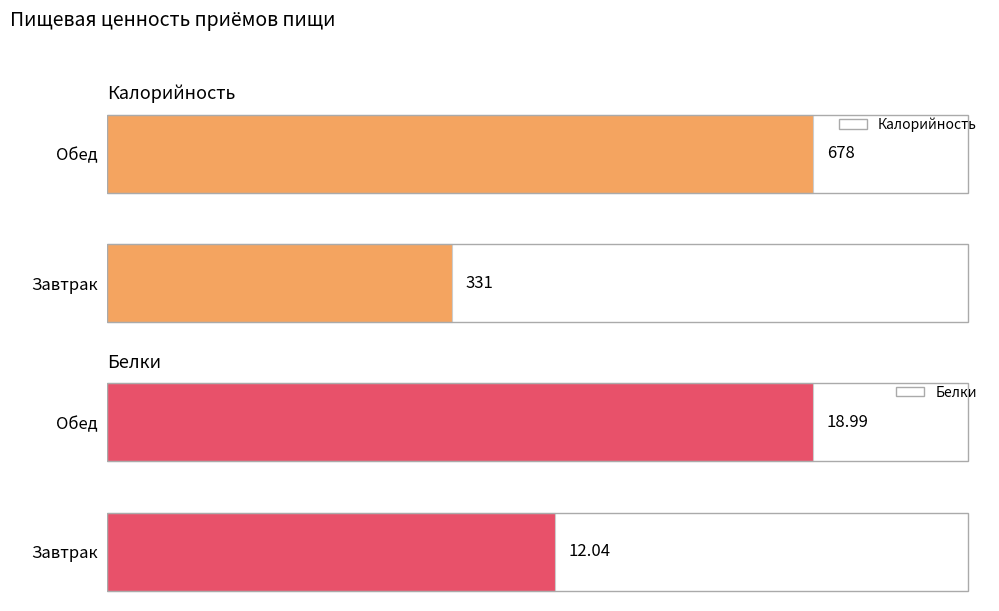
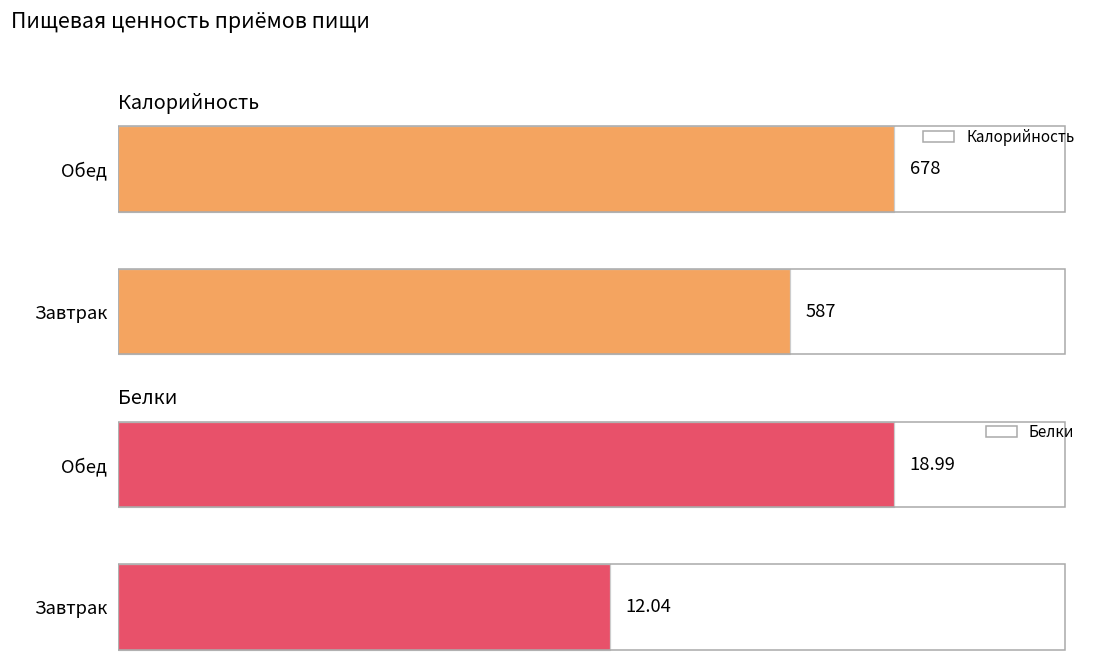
Калорийность, Завтрак: 331 -> 587
